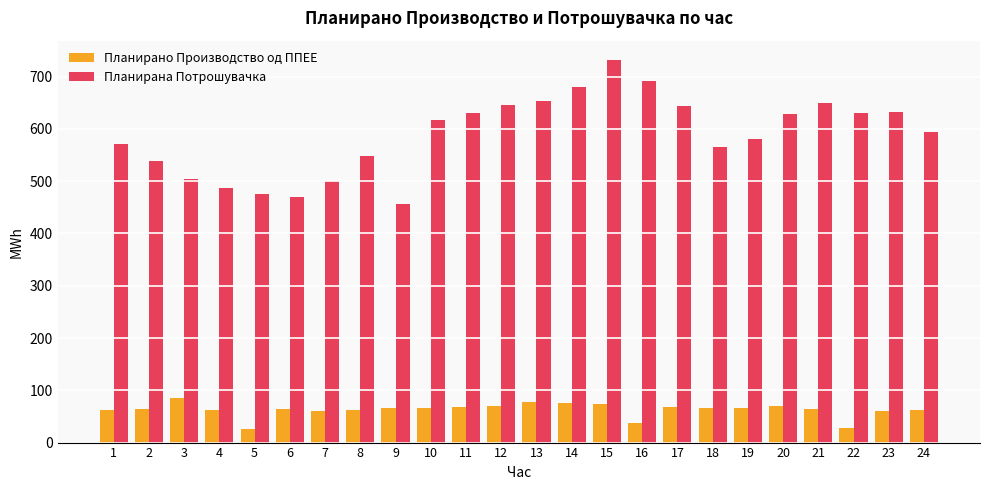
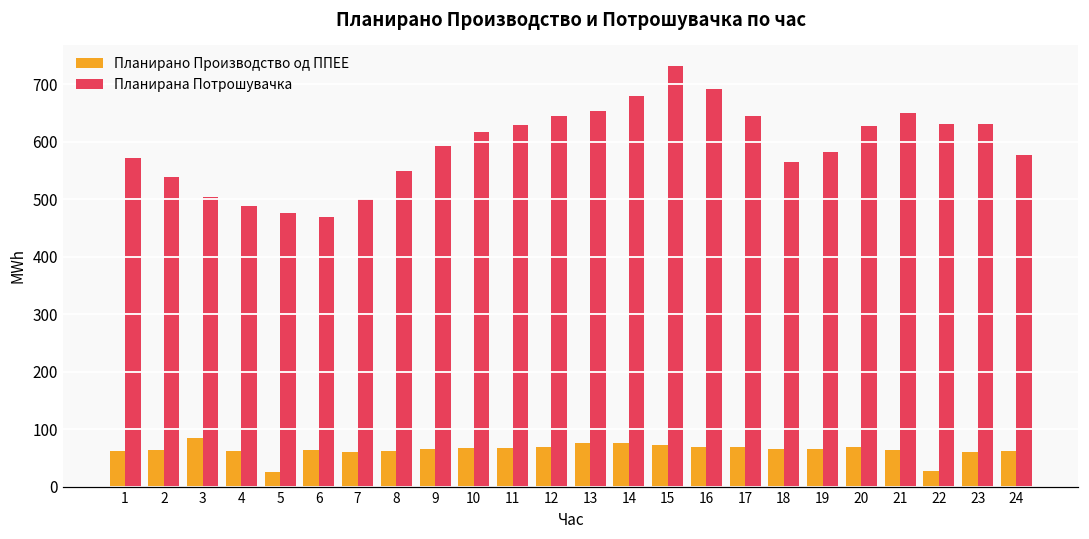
Планирана Потрошувачка, 9: 460 -> 590
Планирано Производство од ППЕЕ, 16: 40 -> 70
Планирана Потрошувачка, 24: 590 -> 580
